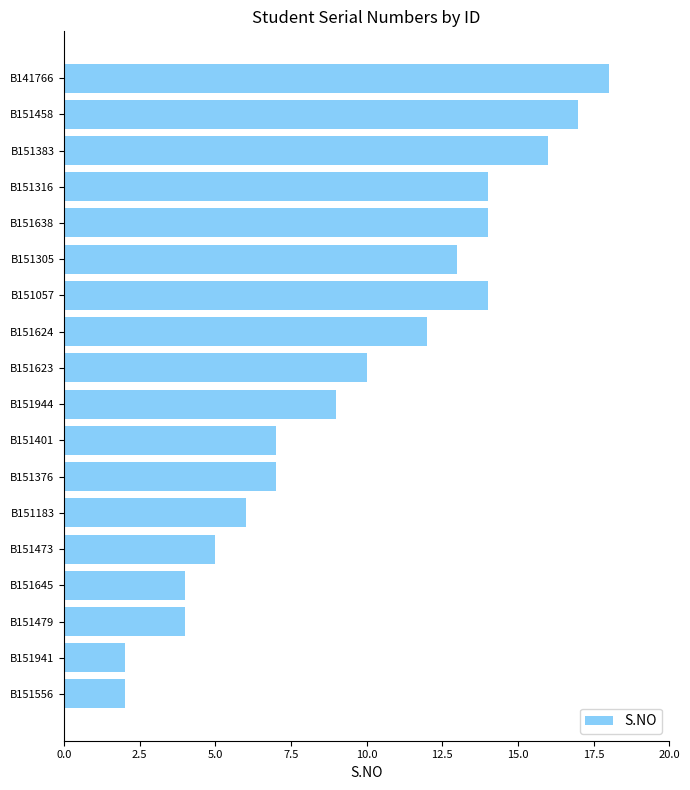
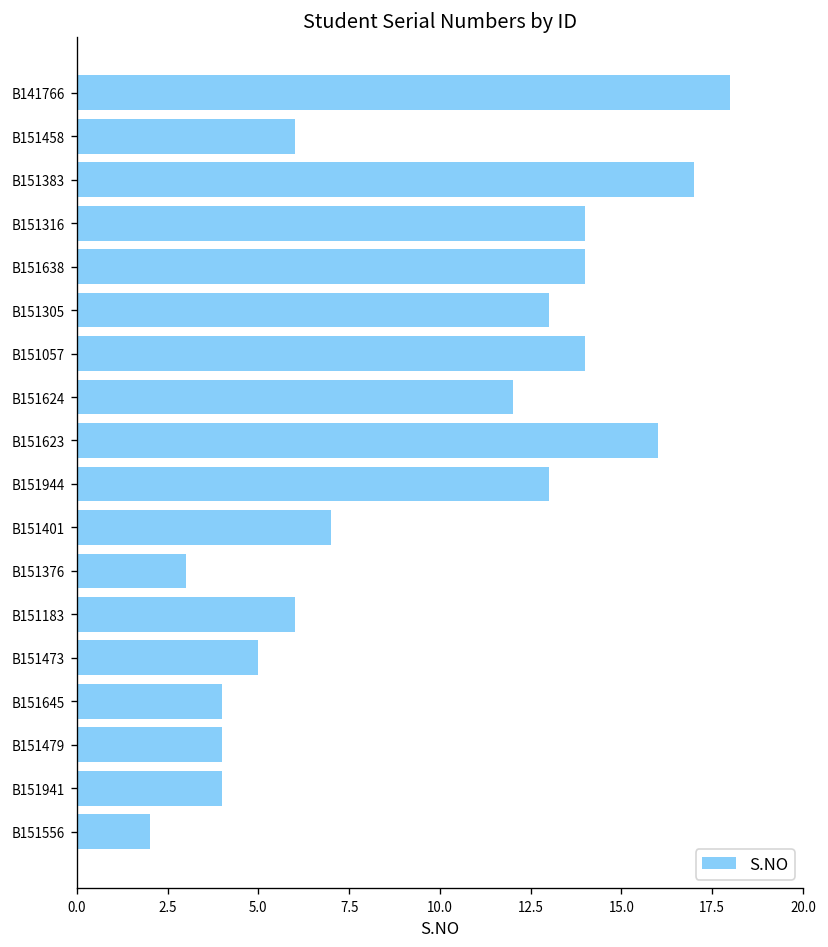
B151458: 17 -> 6
B151383: 16 -> 17
B151623: 10 -> 16
B151944: 9 -> 13
B151376: 7 -> 3
B151941: 2 -> 4
